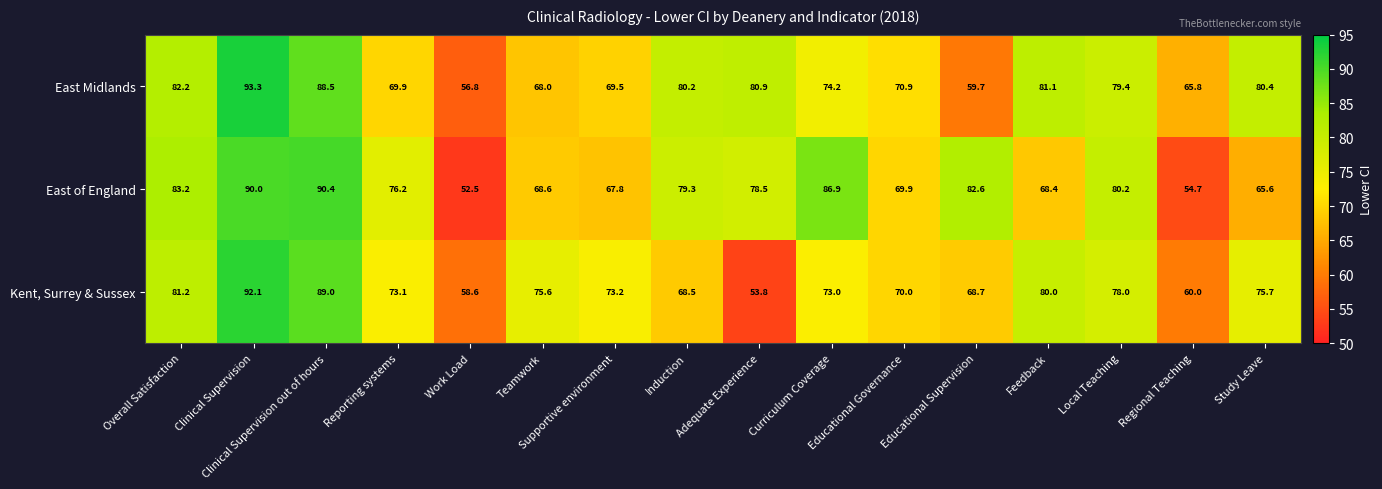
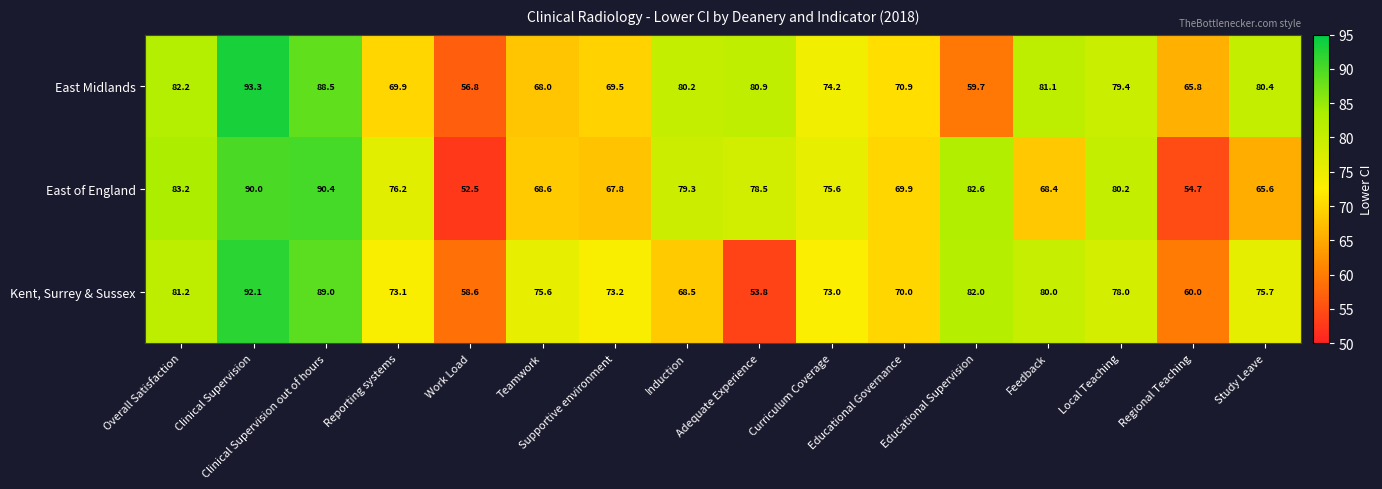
East of England, Curriculum Coverage: 86.9 -> 75.6
Kent, Surrey & Sussex, Educational Supervision: 68.7 -> 82.0
